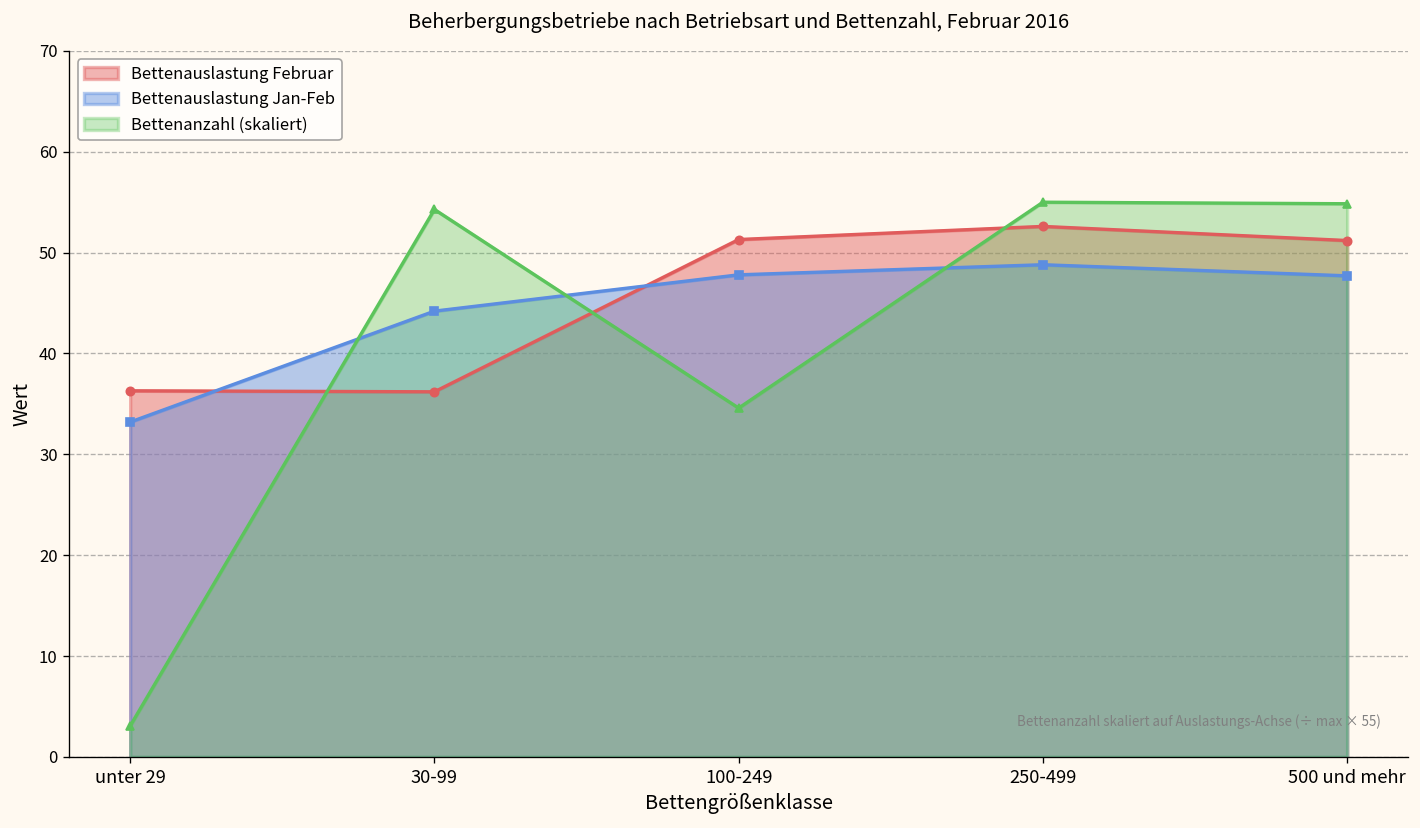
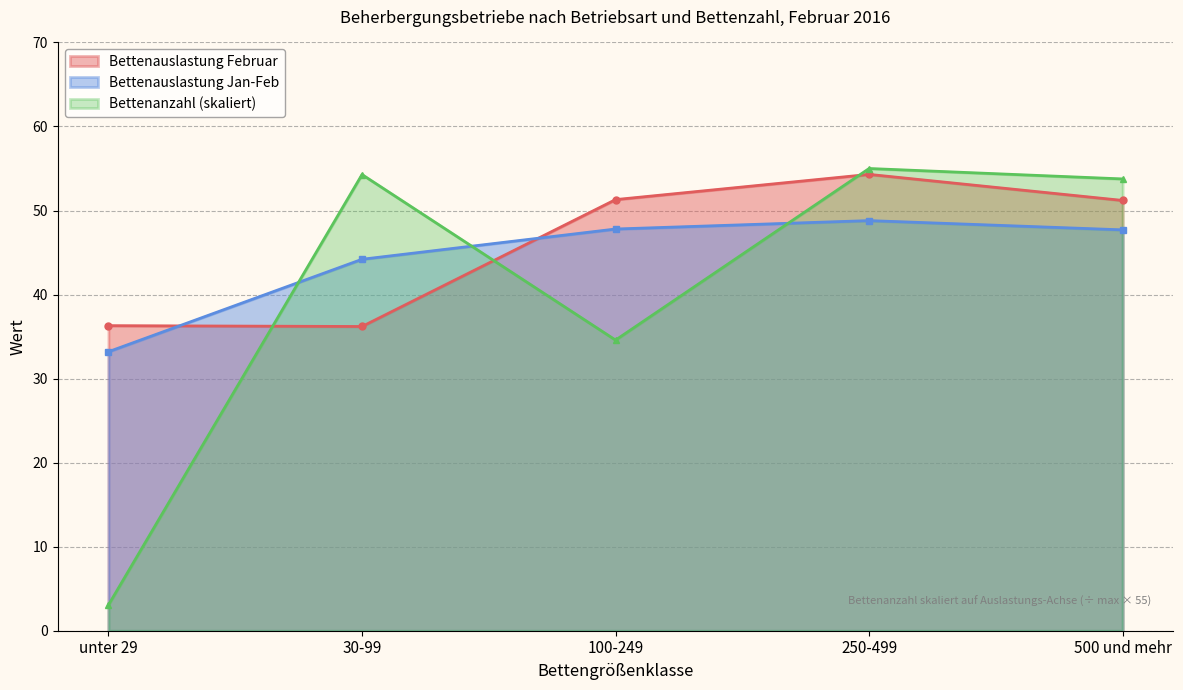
Bettenauslastung Februar, 250-499: 53 -> 54
Bettenanzahl (skaliert), 500 und mehr: 55 -> 54
